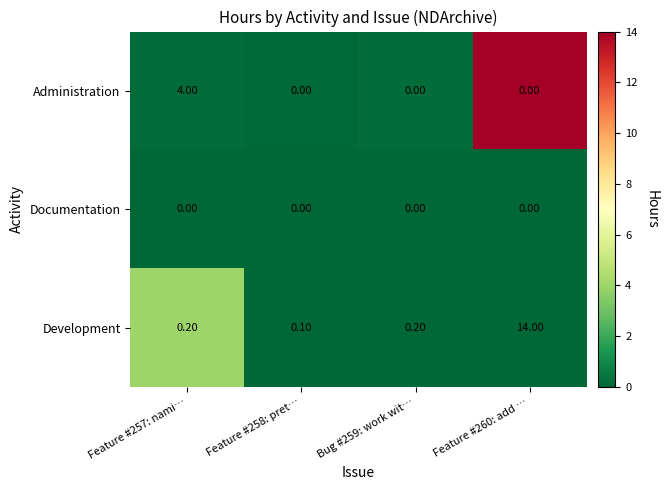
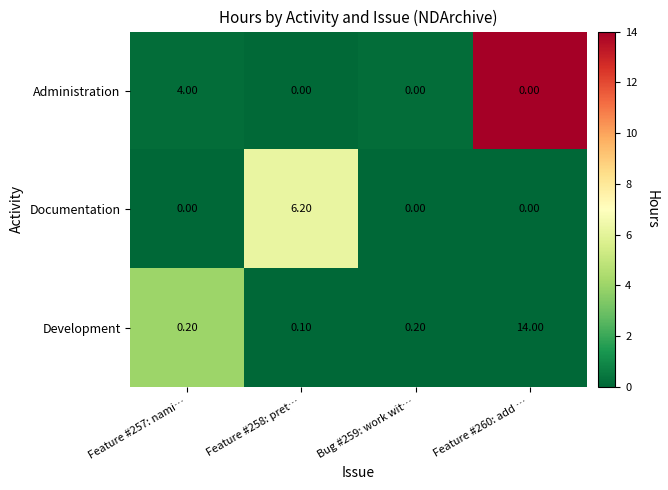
Documentation, Feature #258: pret…: 0.00 -> 6.20
